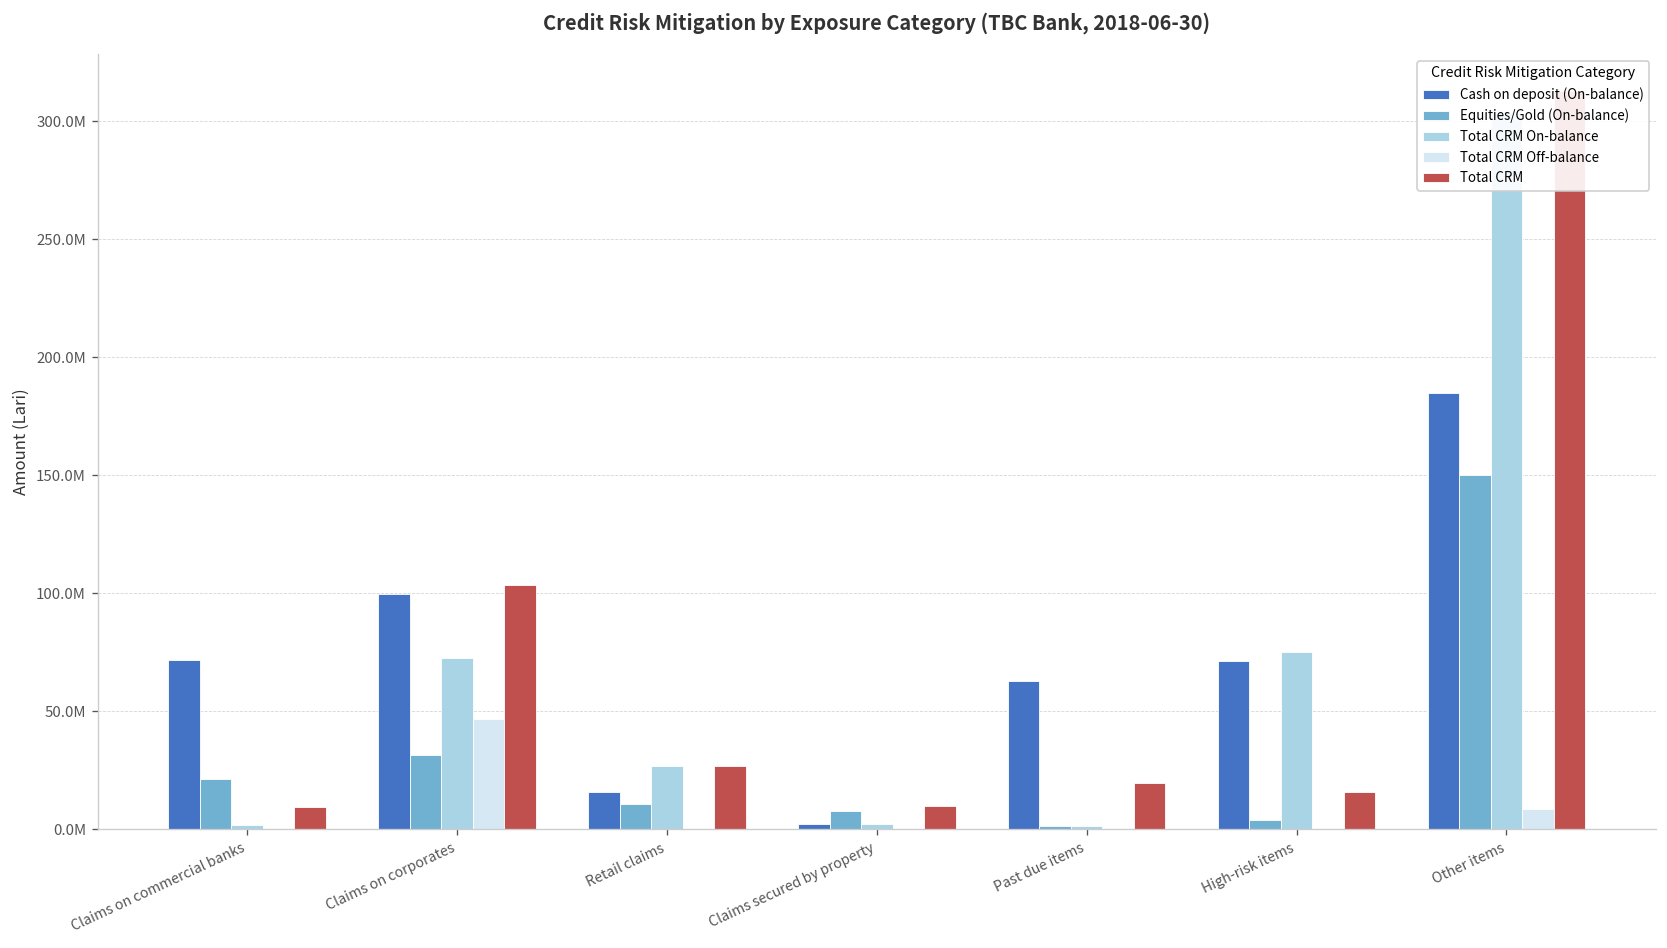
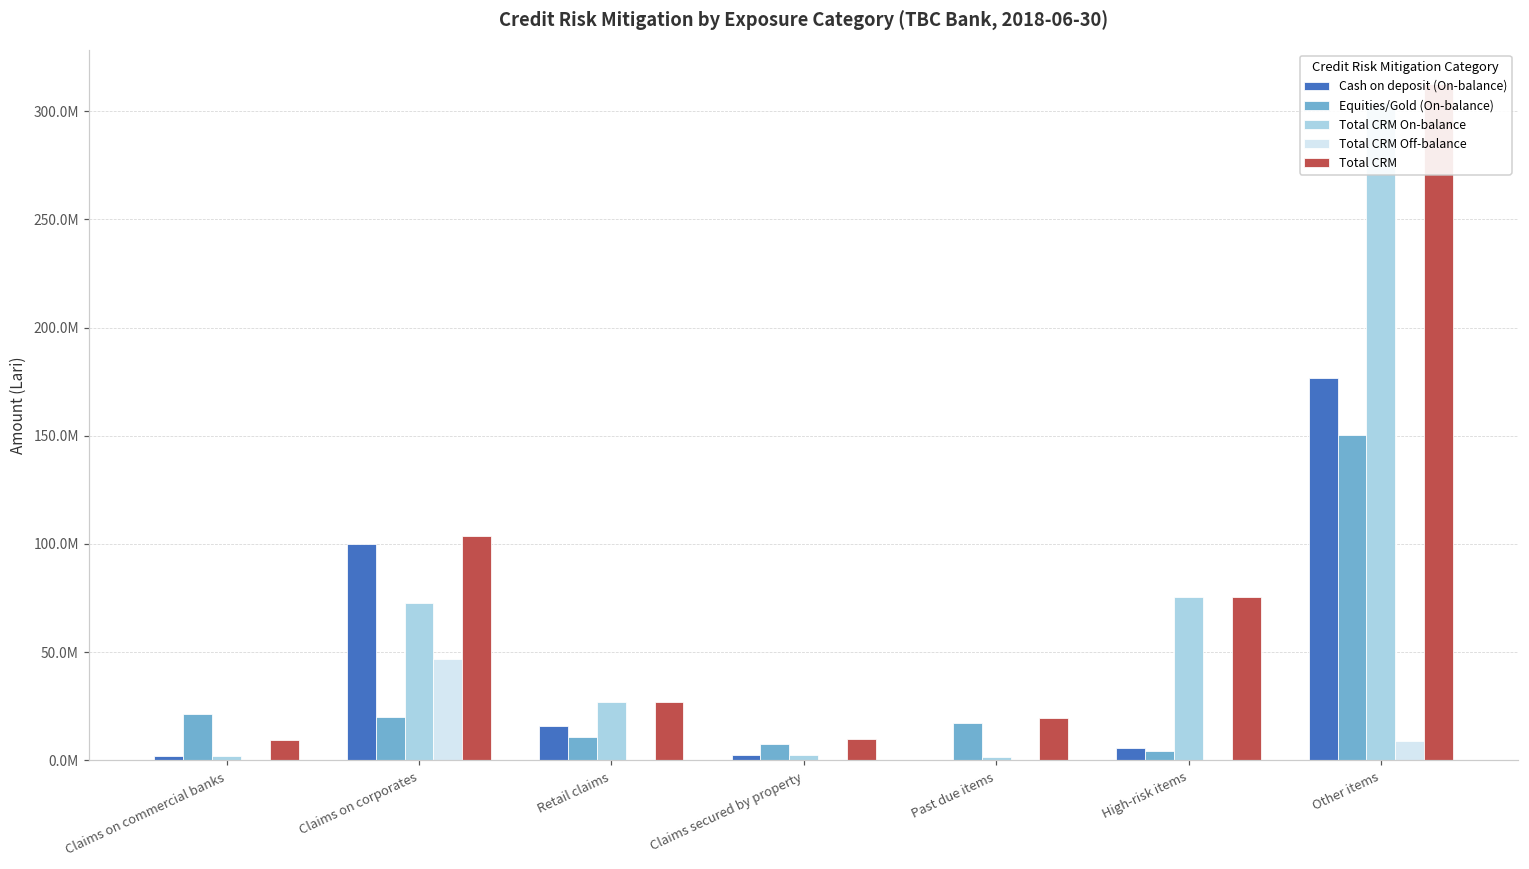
Cash on deposit (On-balance), Claims on commercial banks: 72000000 -> 2000000
Equities/Gold (On-balance), Claims on corporates: 32000000 -> 20000000
Cash on deposit (On-balance), Past due items: 63000000 -> 0
Equities/Gold (On-balance), Past due items: 2000000 -> 17000000
Cash on deposit (On-balance), High-risk items: 71000000 -> 6000000
Total CRM, High-risk items: 16000000 -> 75000000
Cash on deposit (On-balance), Other items: 185000000 -> 177000000
